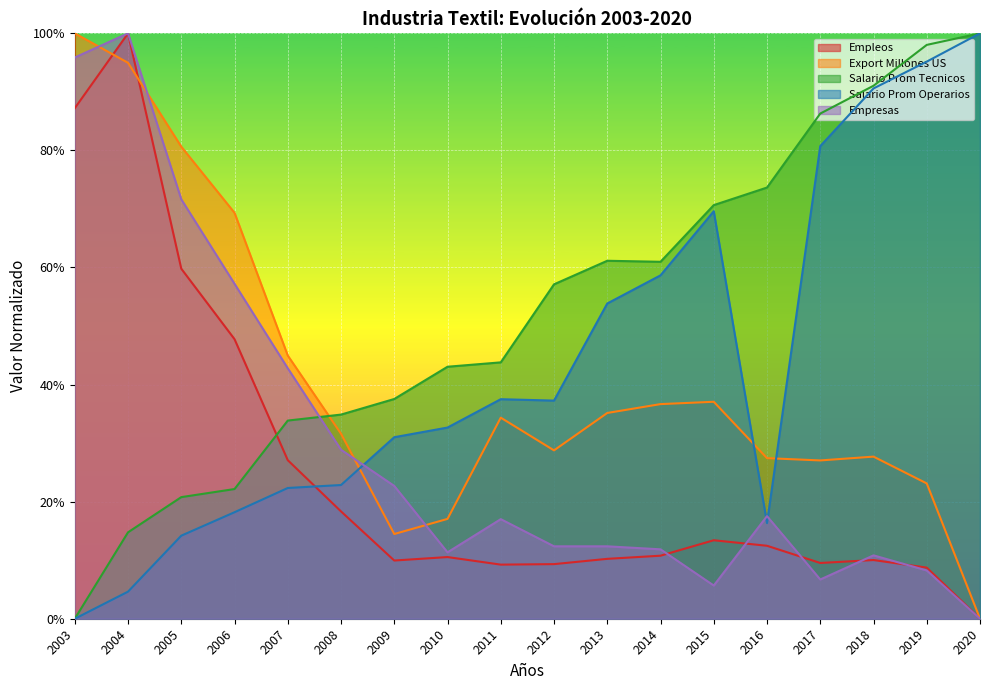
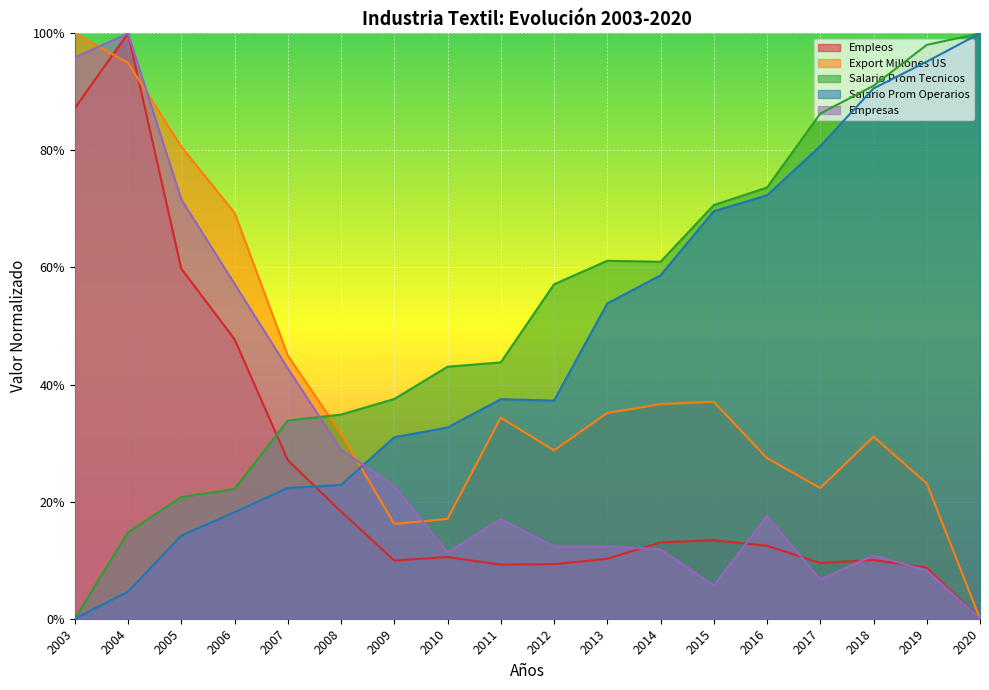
Export Millones US, 2009: 14% -> 16%
Empleos, 2014: 11% -> 13%
Salario Prom Operarios, 2016: 16% -> 72%
Export Millones US, 2017: 27% -> 22%
Export Millones US, 2018: 28% -> 31%
